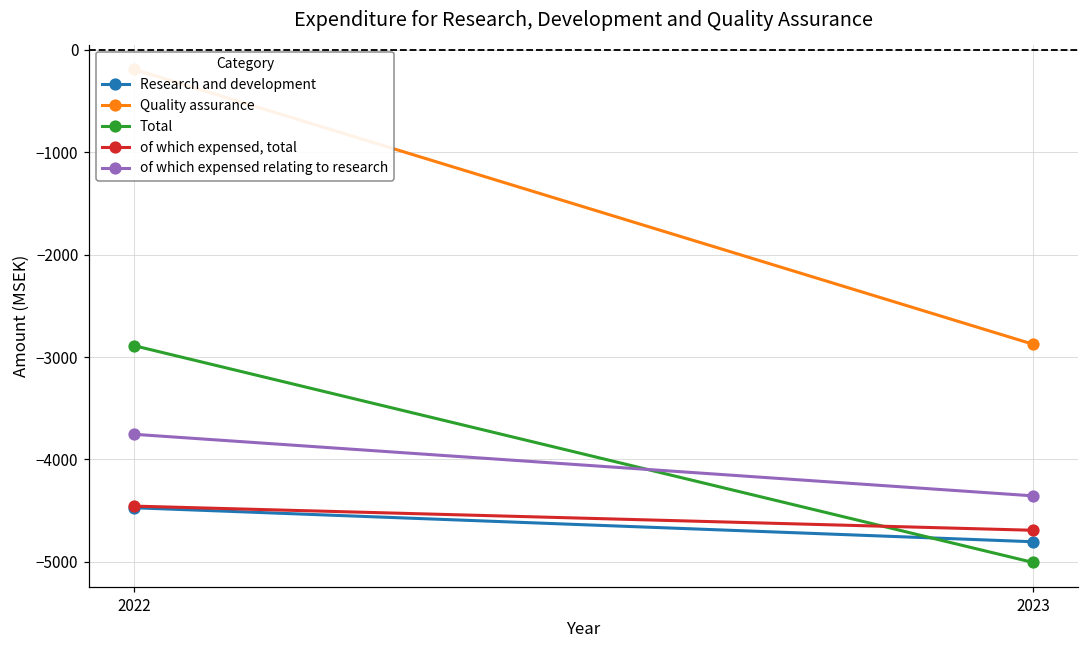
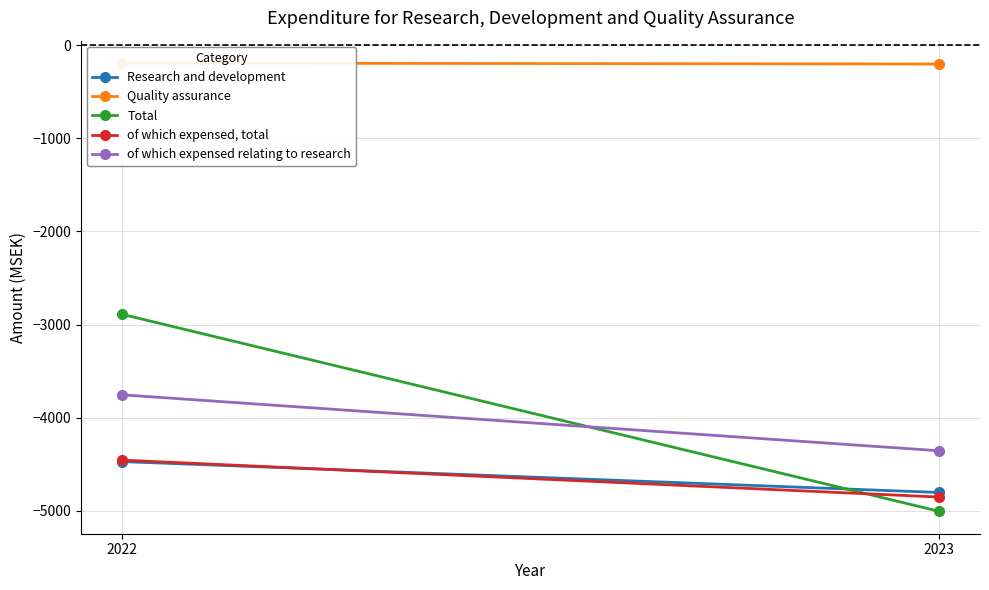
Quality assurance, 2023: -2900 -> -200
of which expensed, total, 2023: -4700 -> -4900
